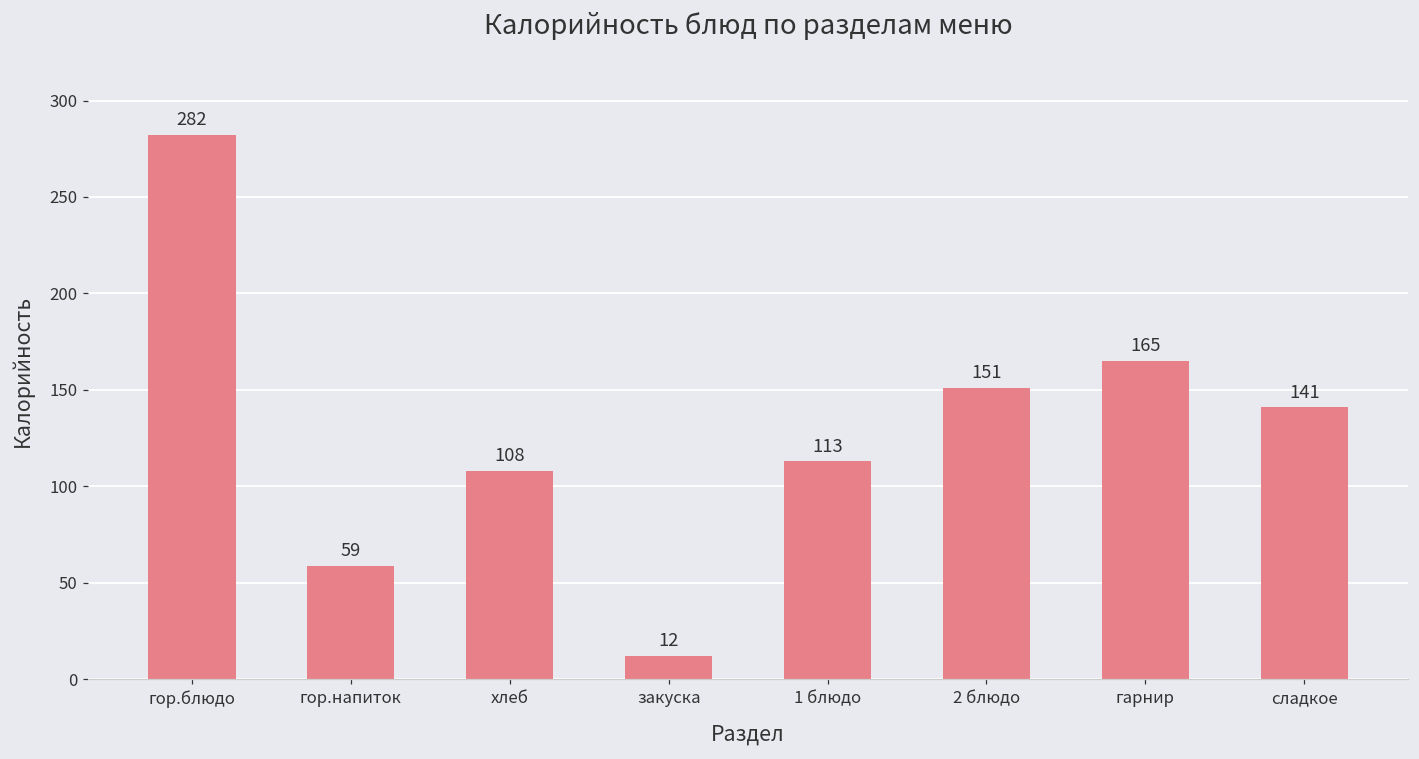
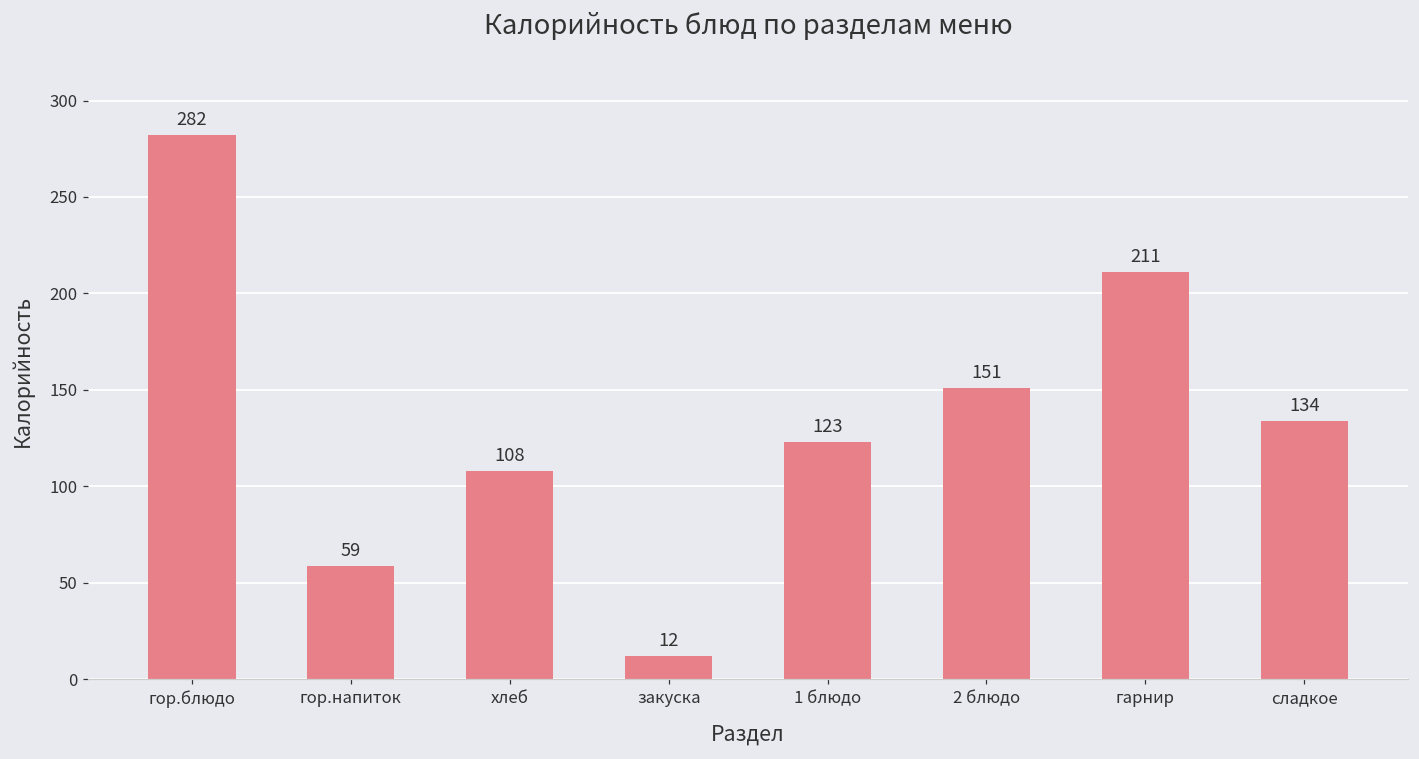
1 блюдо: 113 -> 123
гарнир: 165 -> 211
сладкое: 141 -> 134
